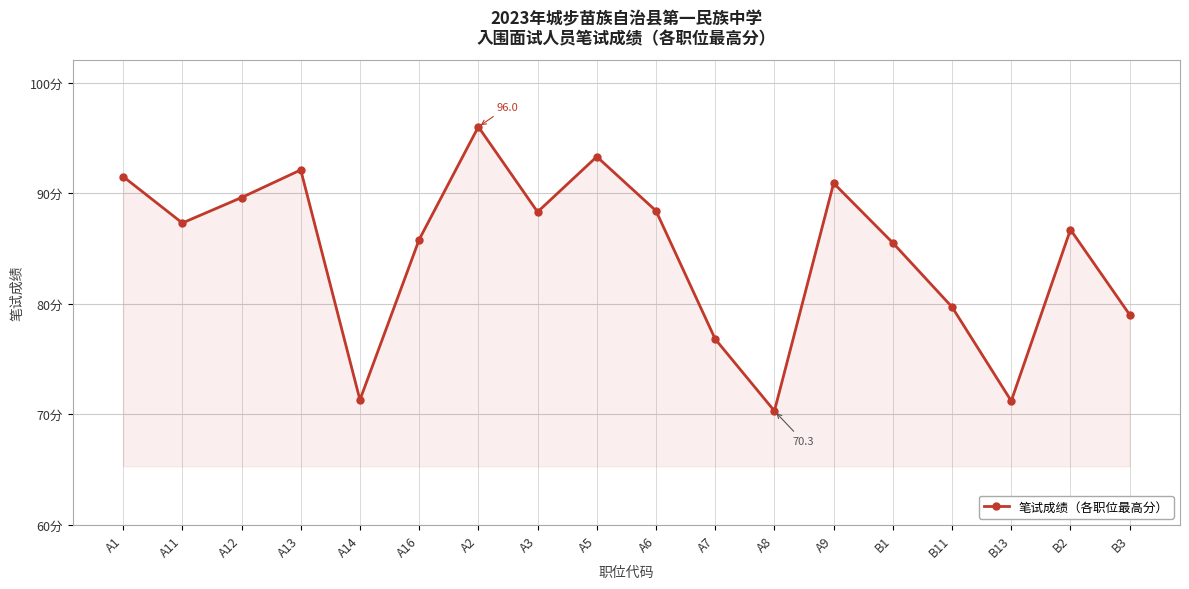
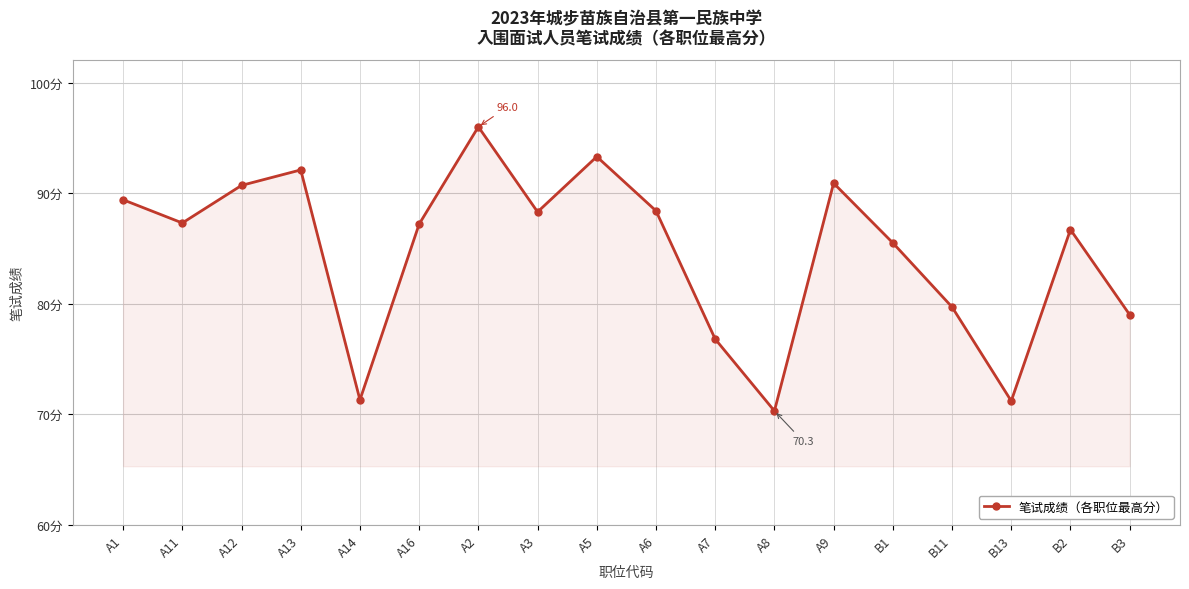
A1: 91.5分 -> 89.4分
A12: 89.6分 -> 90.7分
A16: 85.8分 -> 87.2分
